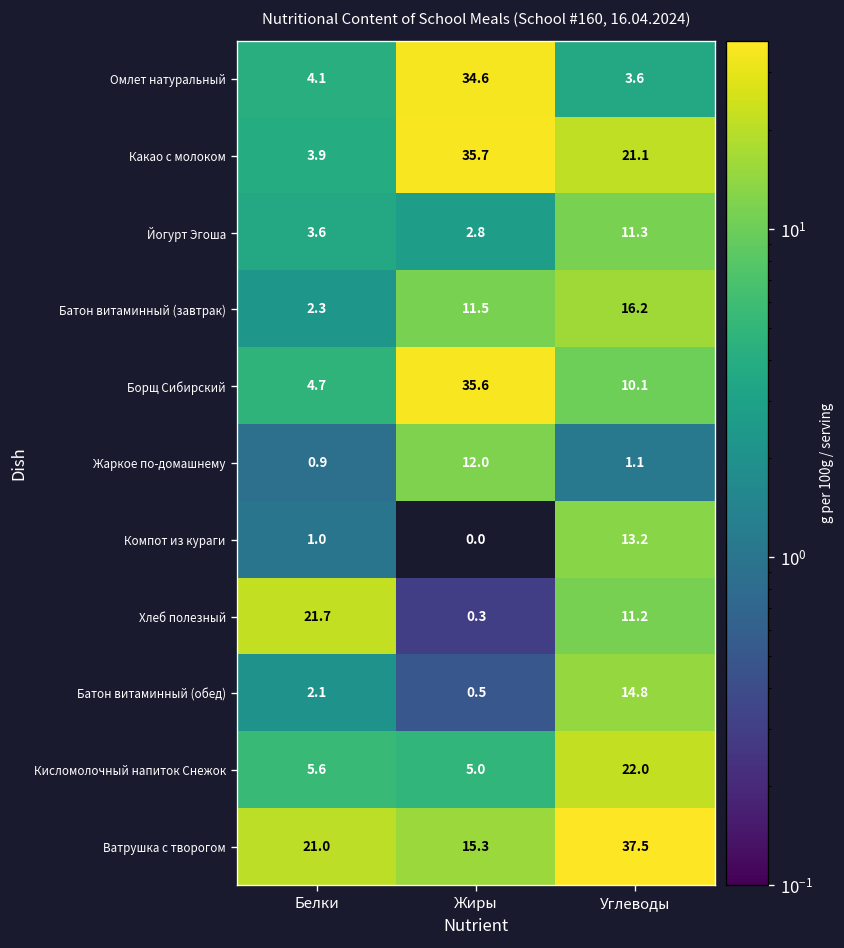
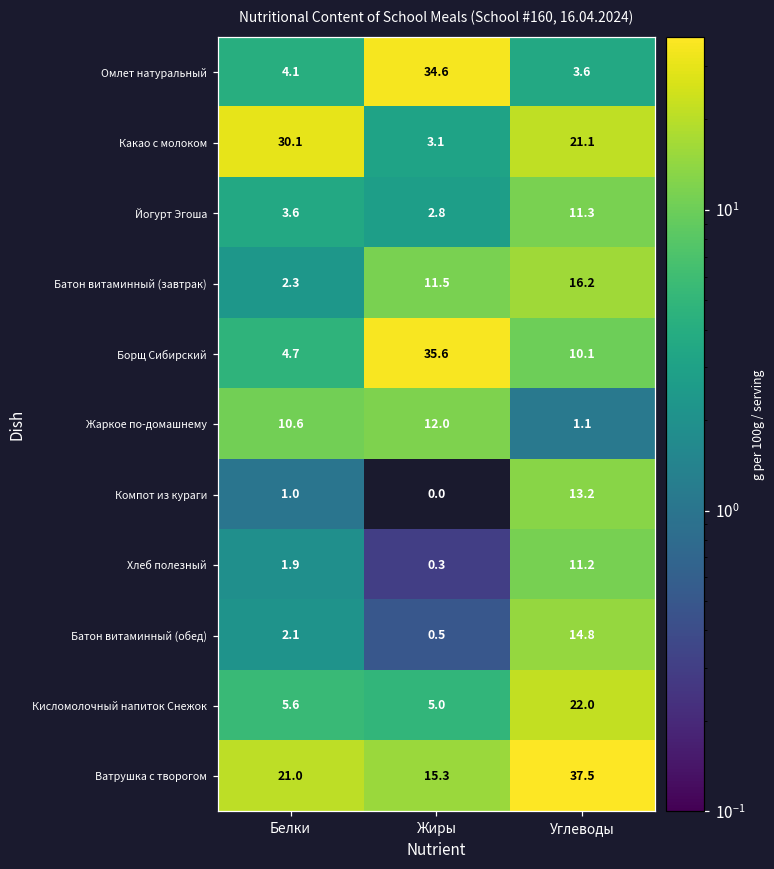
Какао с молоком, Белки: 3.9 -> 30.1
Какао с молоком, Жиры: 35.7 -> 3.1
Жаркое по-домашнему, Белки: 0.9 -> 10.6
Хлеб полезный, Белки: 21.7 -> 1.9
